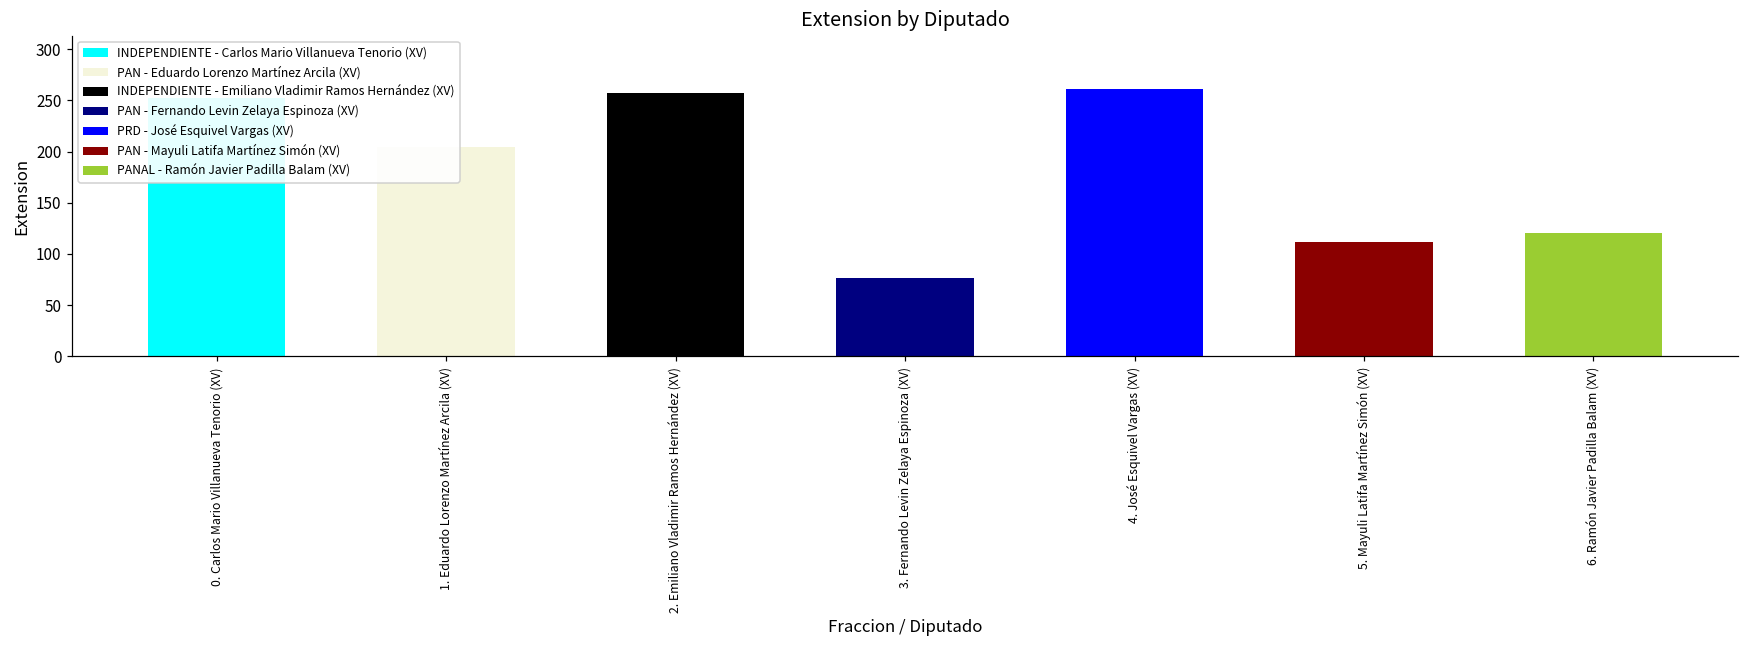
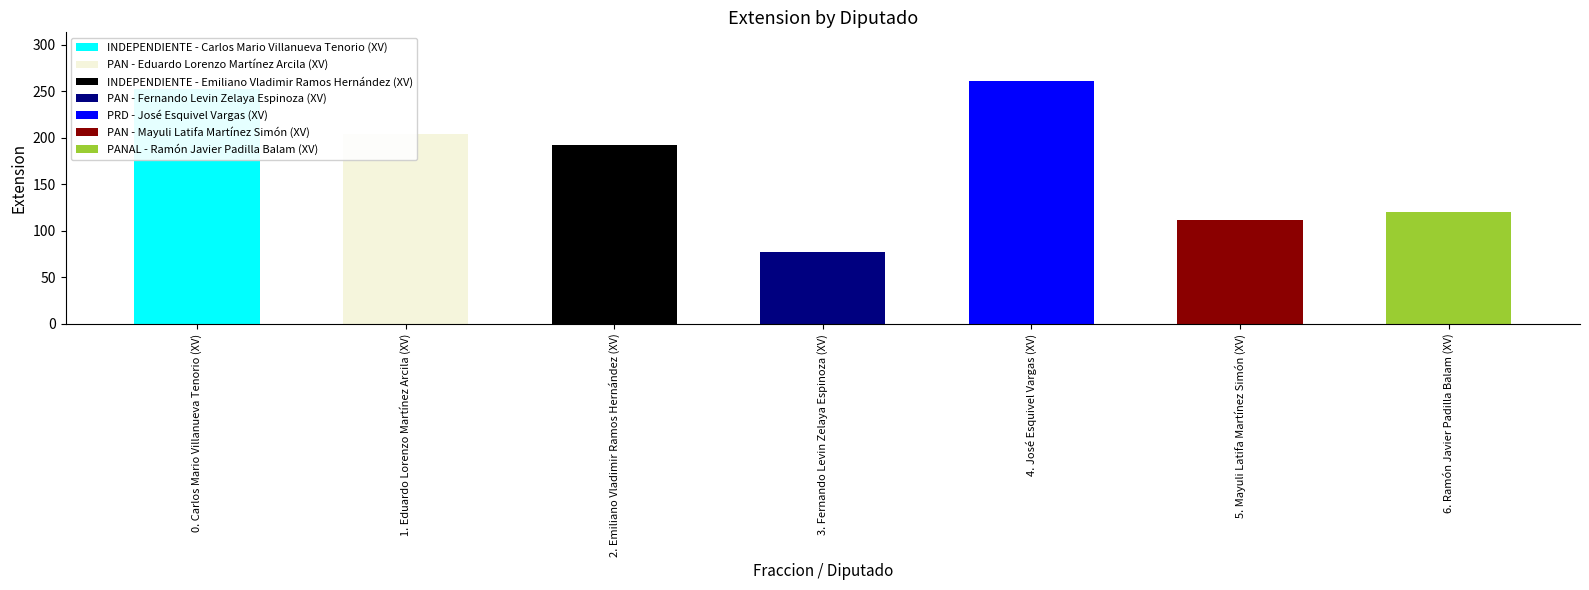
2. Emiliano Vladimir Ramos Hernández (XV): 260 -> 190
